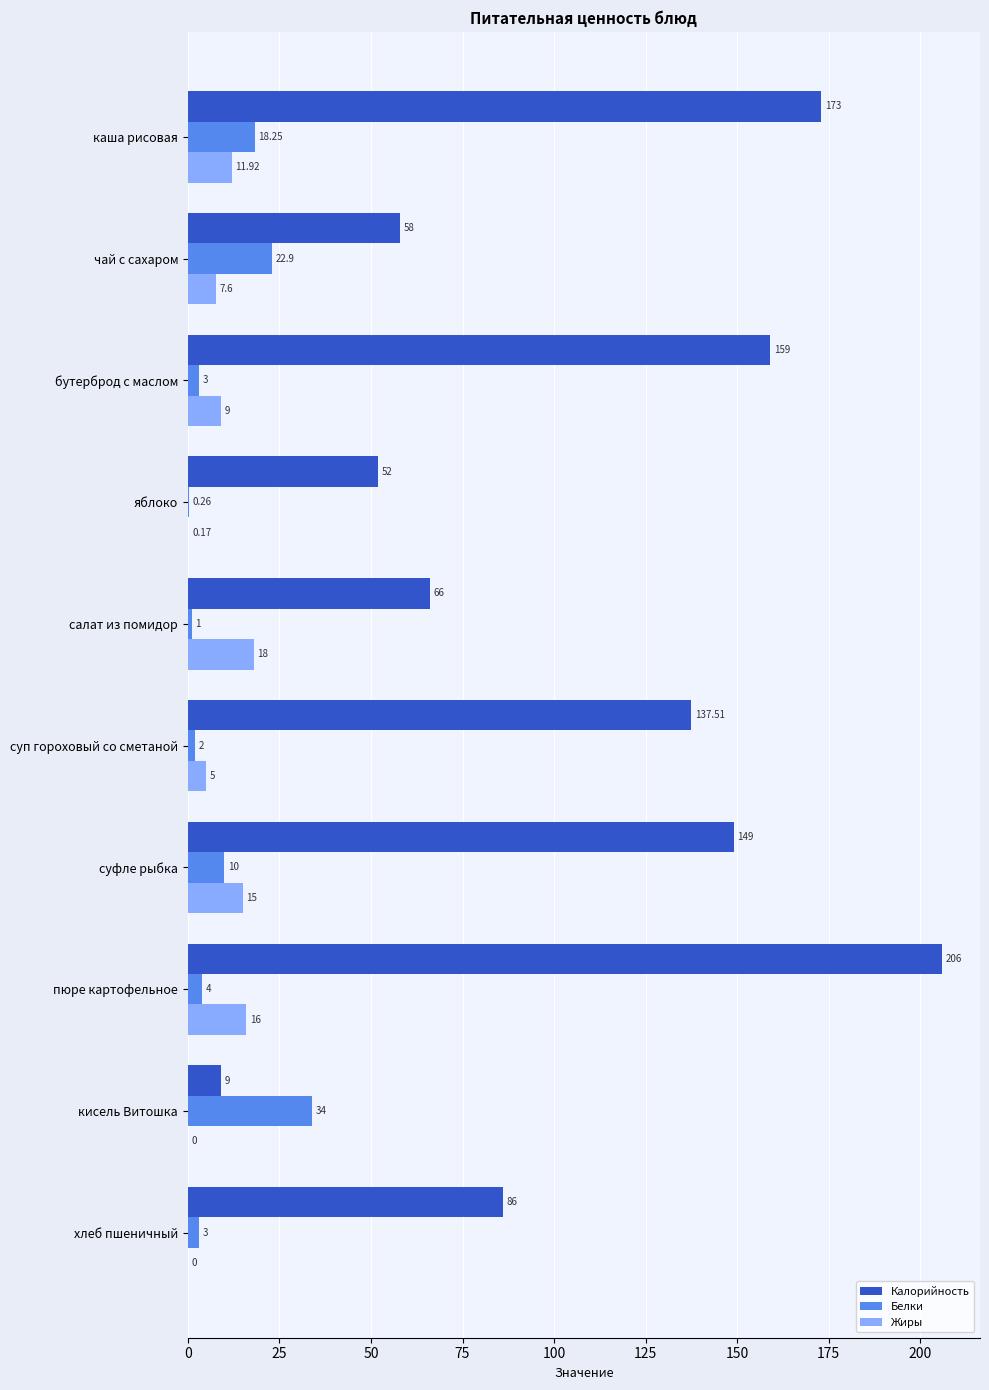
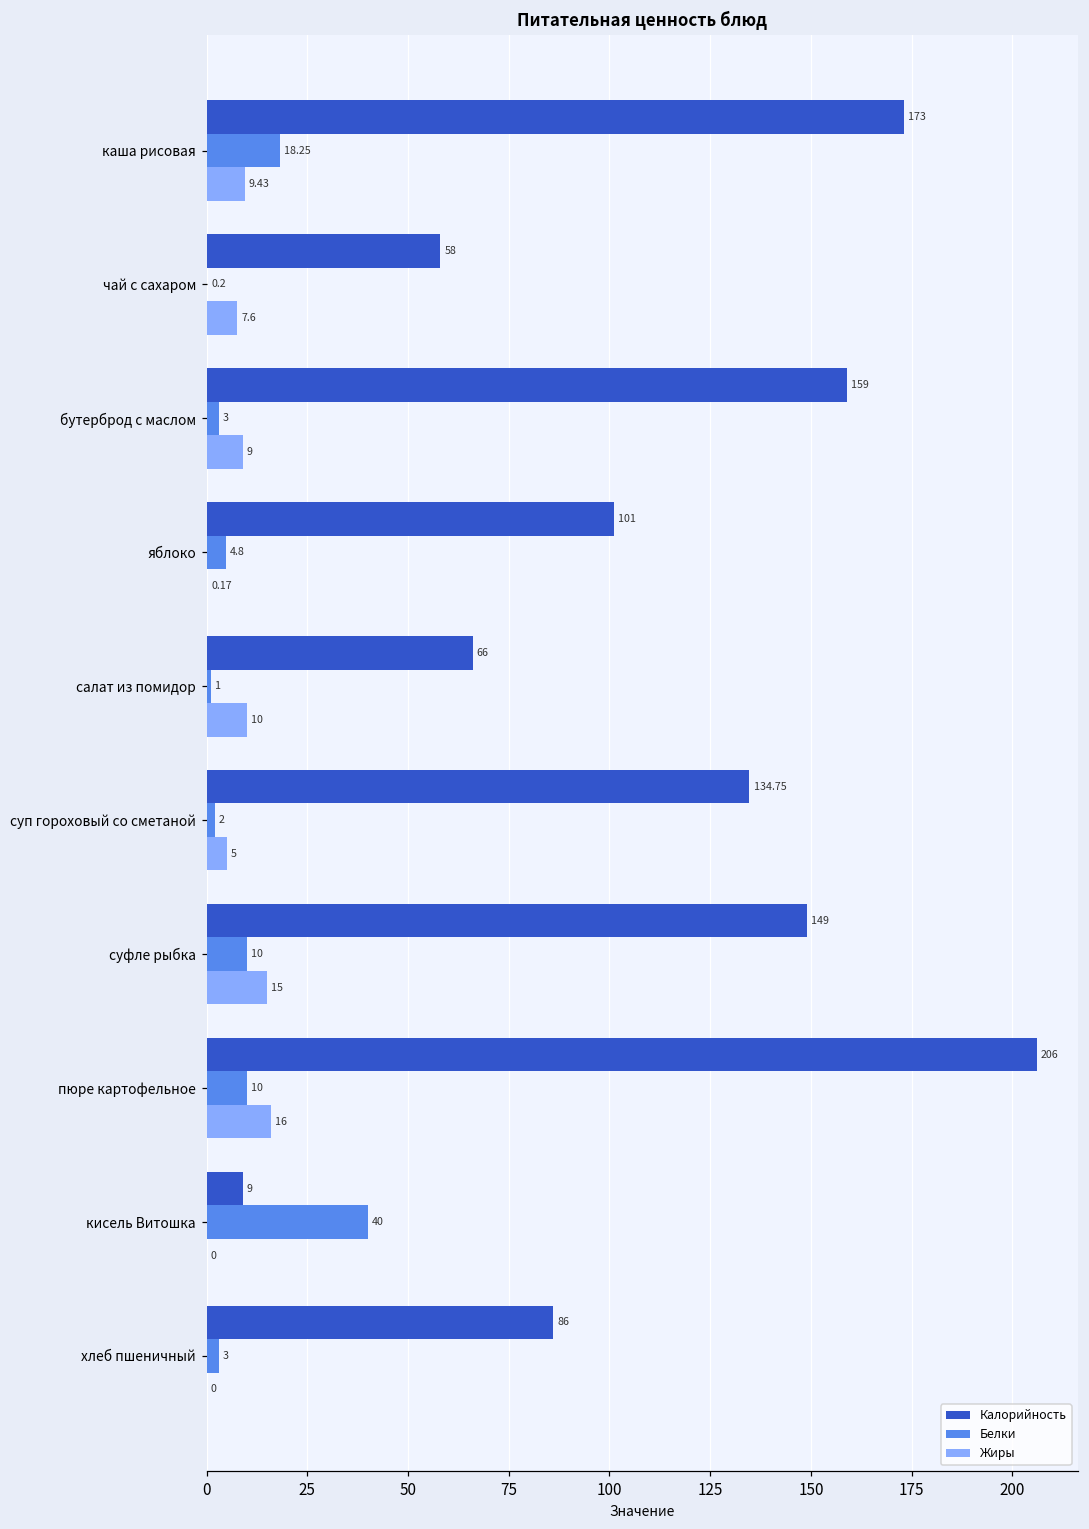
Жиры, каша рисовая: 11.92 -> 9.43
Белки, чай с сахаром: 22.9 -> 0.2
Калорийность, яблоко: 52 -> 101
Белки, яблоко: 0.26 -> 4.8
Жиры, салат из помидор: 18 -> 10
Калорийность, суп гороховый со сметаной: 137.51 -> 134.75
Белки, пюре картофельное: 4 -> 10
Белки, кисель Витошка: 34 -> 40
